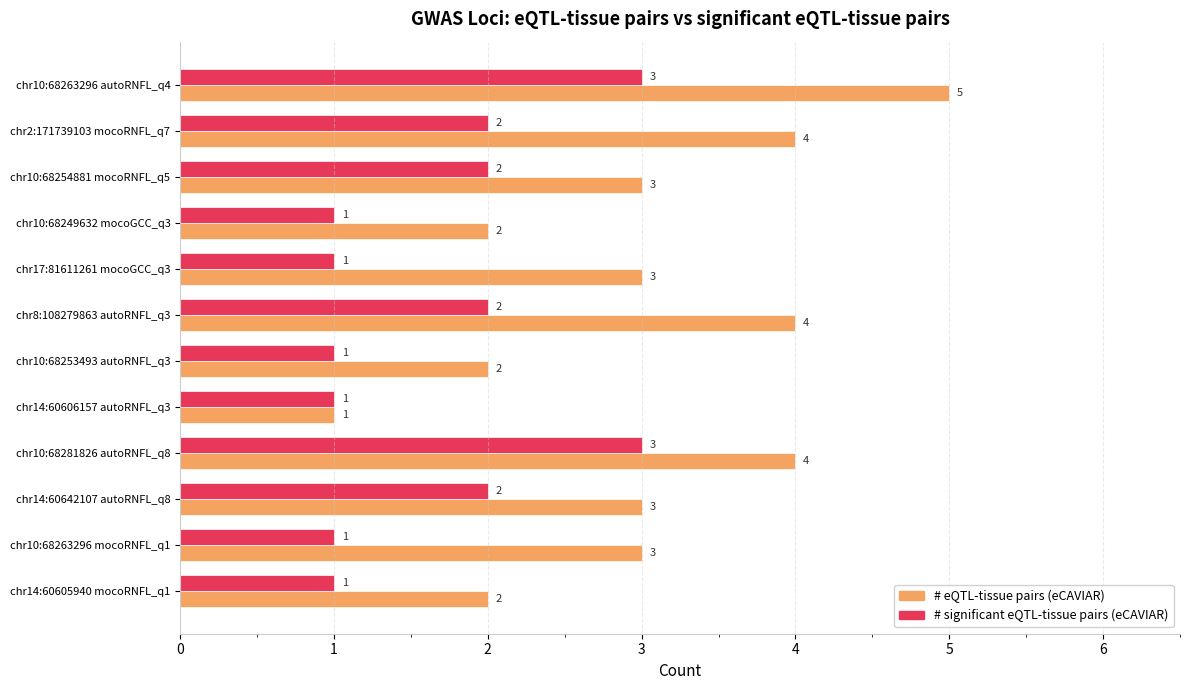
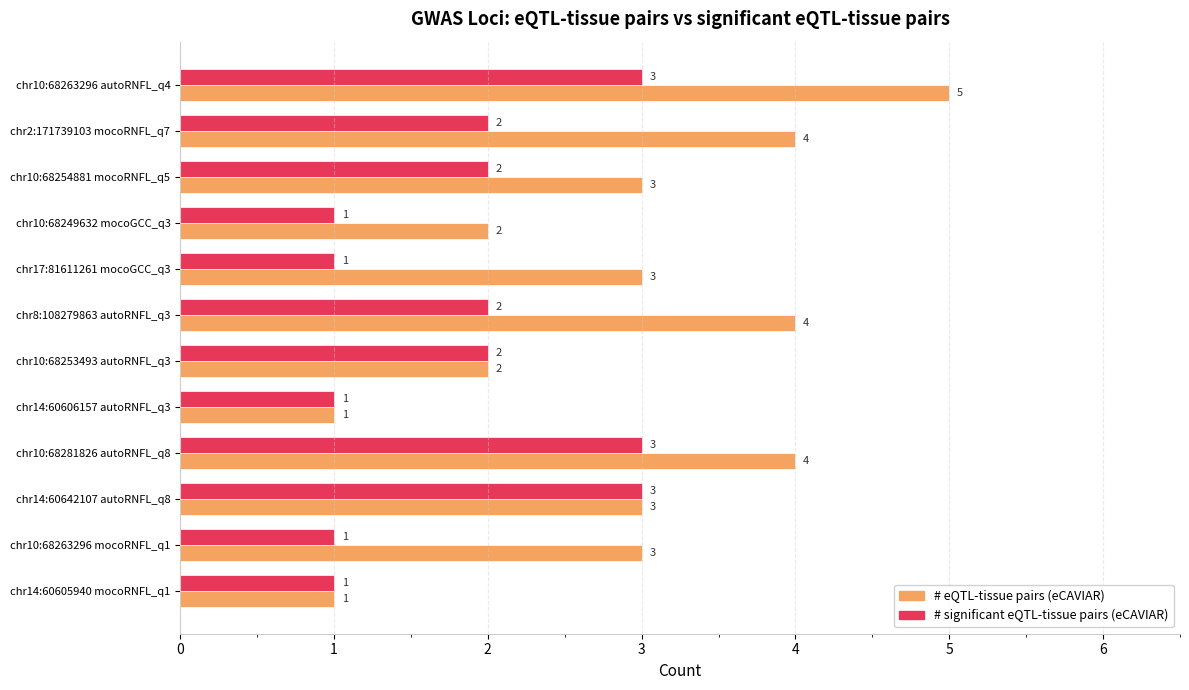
# significant eQTL-tissue pairs (eCAVIAR), chr10:68253493 autoRNFL_q3: 1 -> 2
# significant eQTL-tissue pairs (eCAVIAR), chr14:60642107 autoRNFL_q8: 2 -> 3
# eQTL-tissue pairs (eCAVIAR), chr14:60605940 mocoRNFL_q1: 2 -> 1
